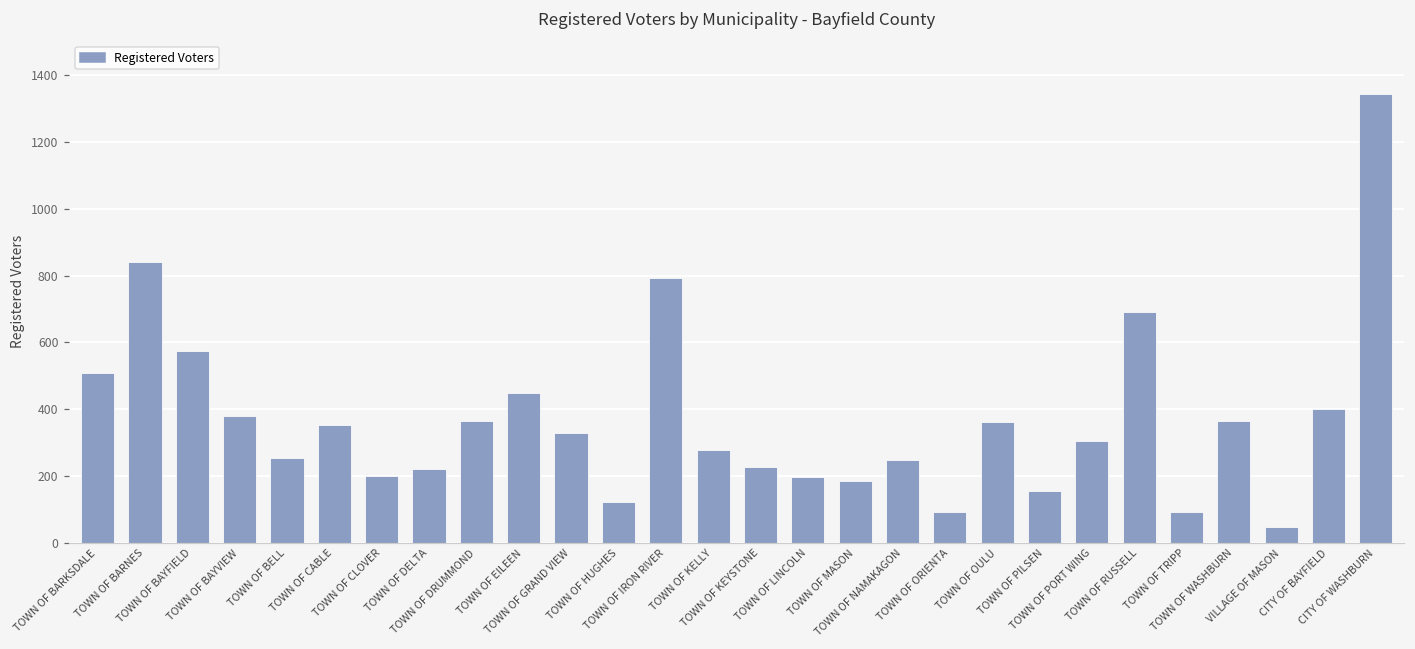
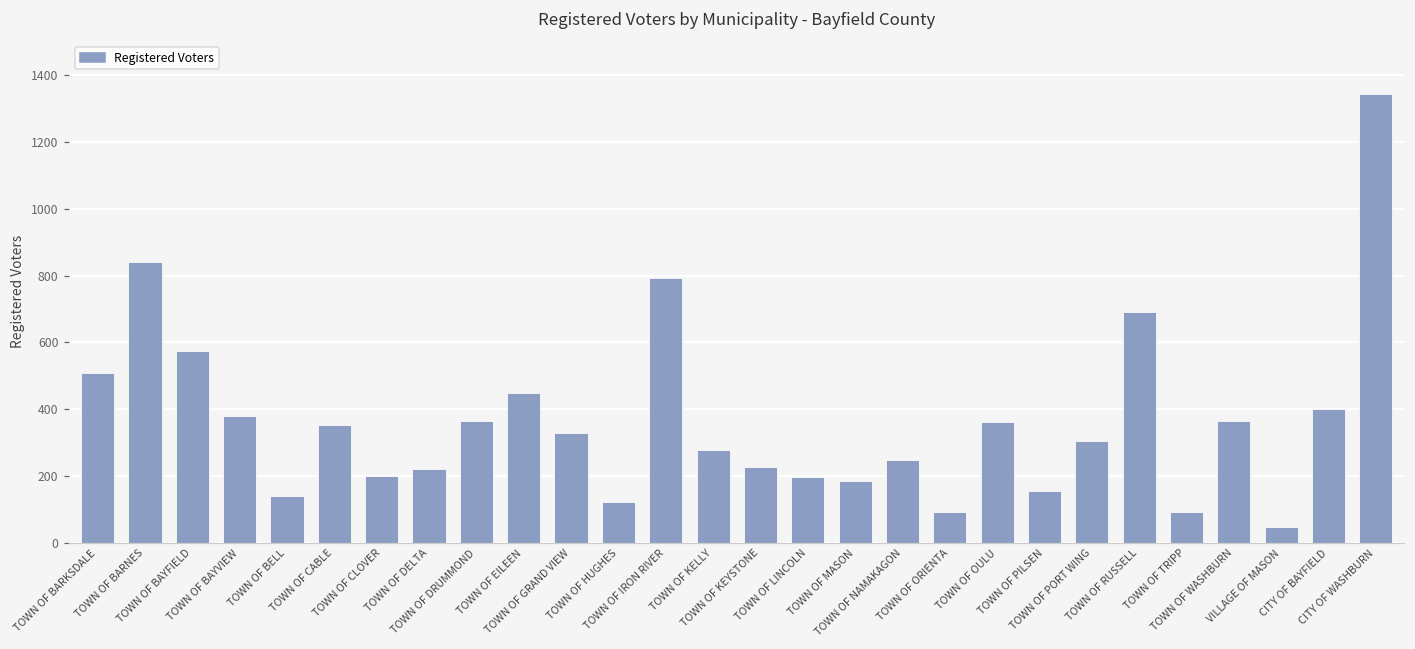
TOWN OF BELL: 250 -> 140
